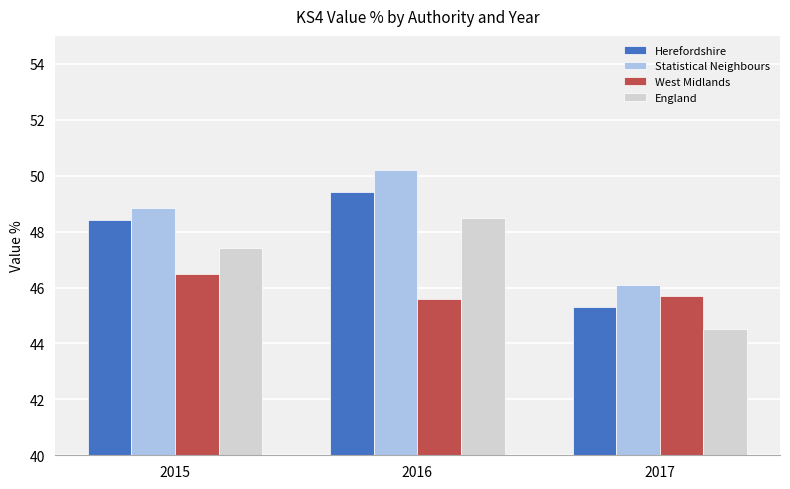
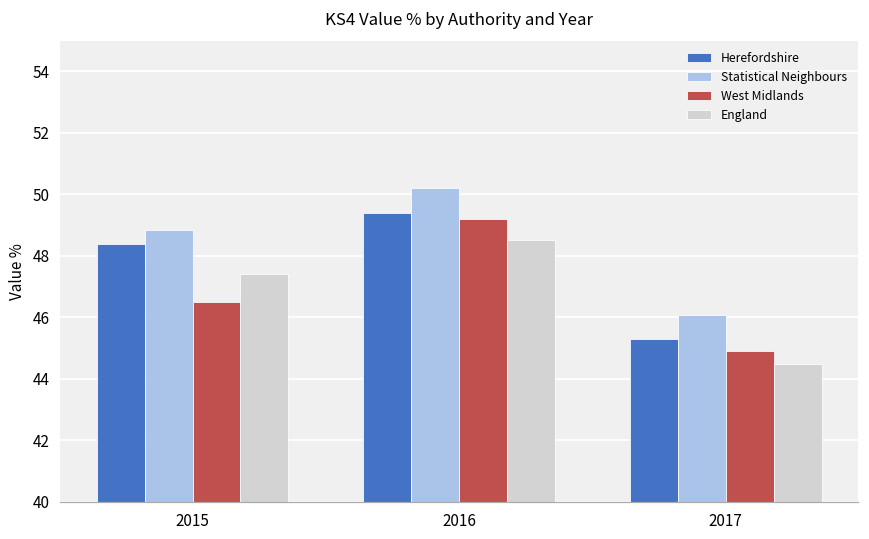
West Midlands, 2016: 45.6 -> 49.2
West Midlands, 2017: 45.7 -> 44.9
